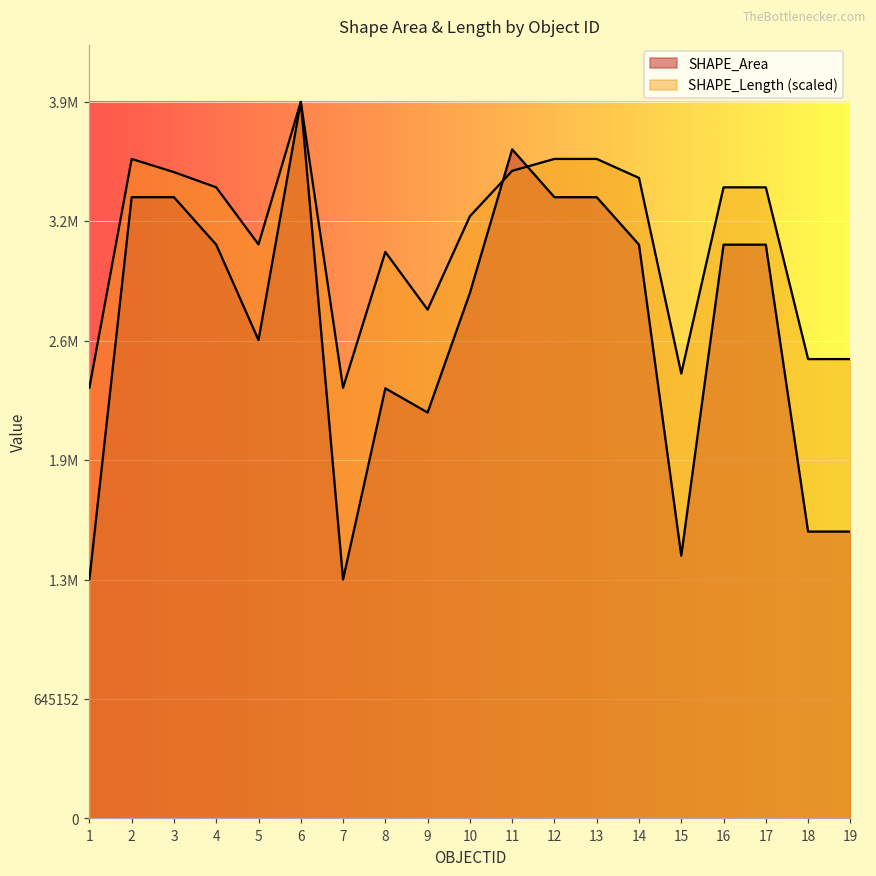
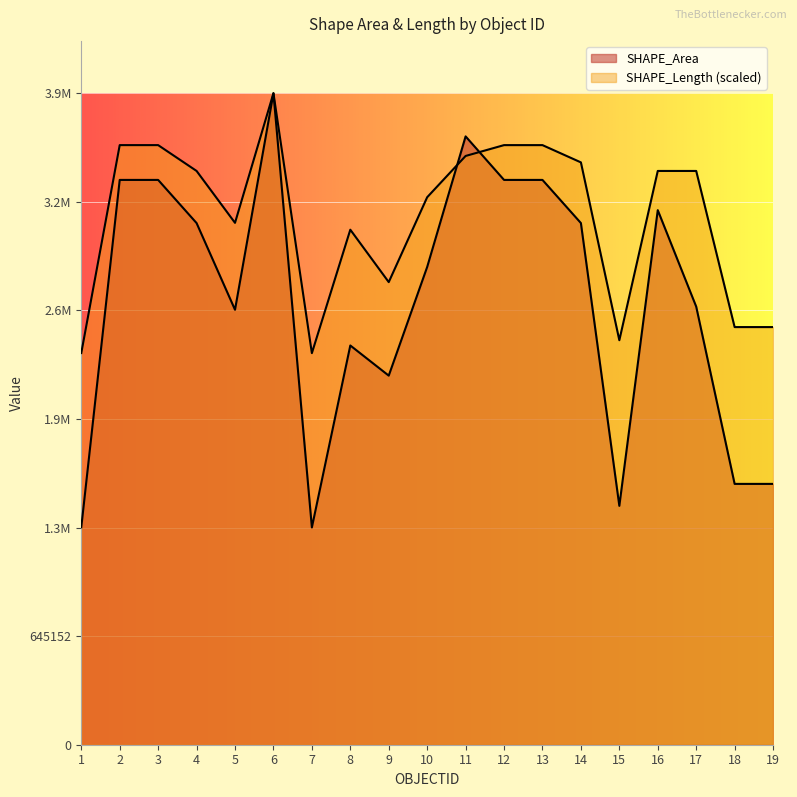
SHAPE_Length (scaled), 3: 3490000 -> 3560000
SHAPE_Area, 8: 2320000 -> 2370000
SHAPE_Area, 16: 3100000 -> 3180000
SHAPE_Area, 17: 3100000 -> 2600000
